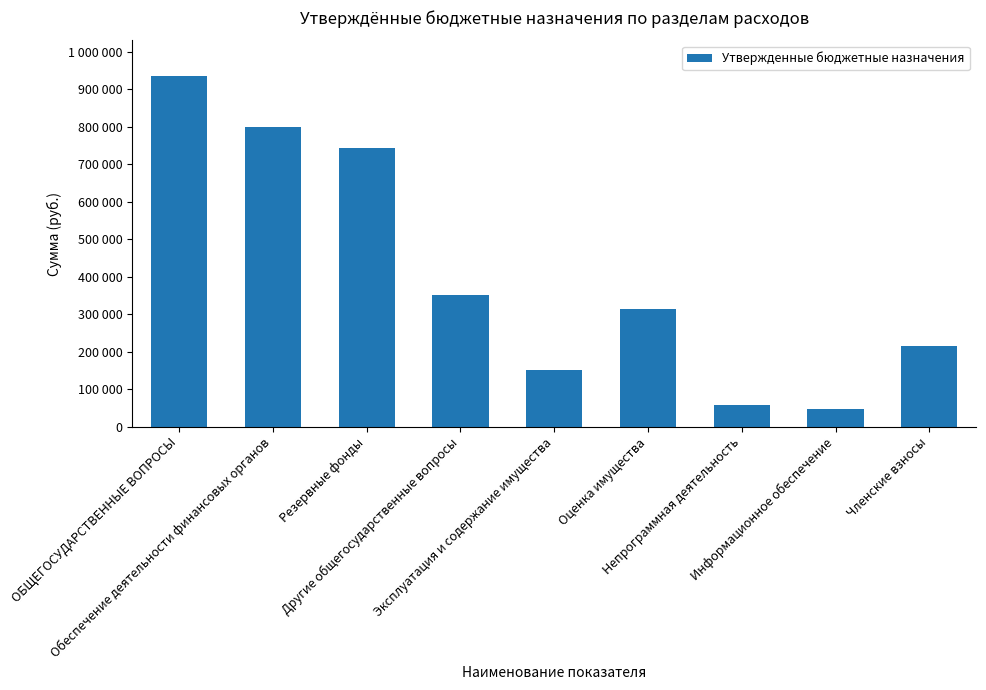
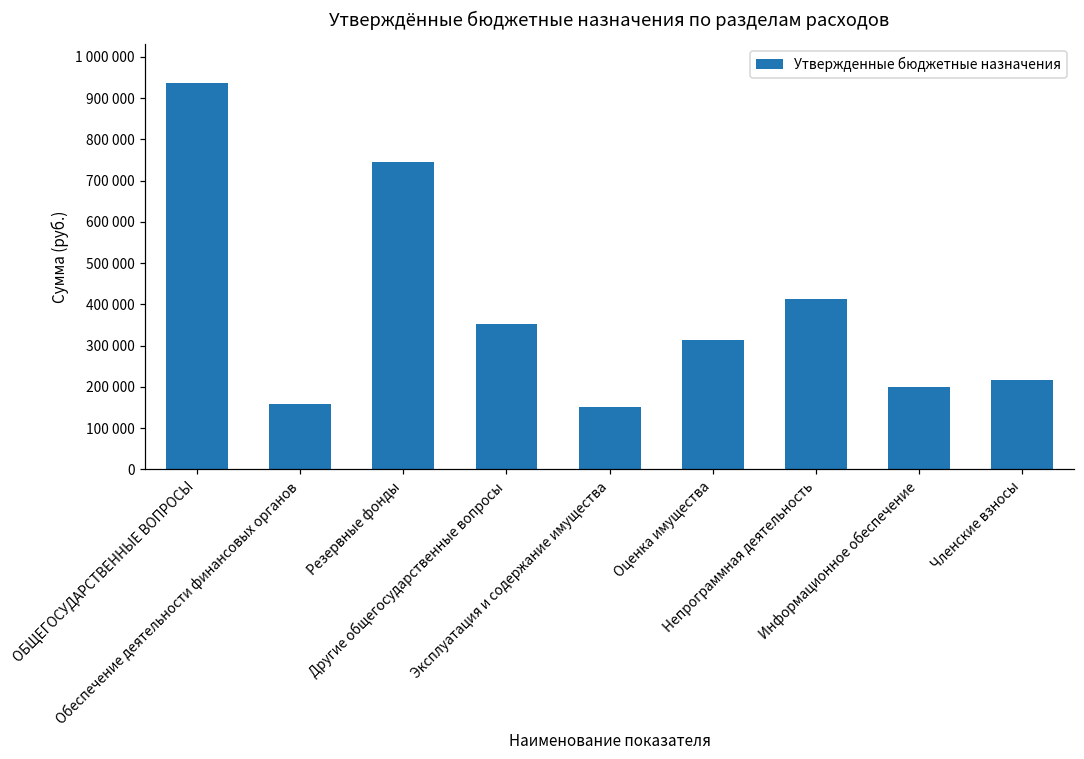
Обеспечение деятельности финансовых органов: 800000 -> 160000
Непрограммная деятельность: 60000 -> 410000
Информационное обеспечение: 50000 -> 200000
